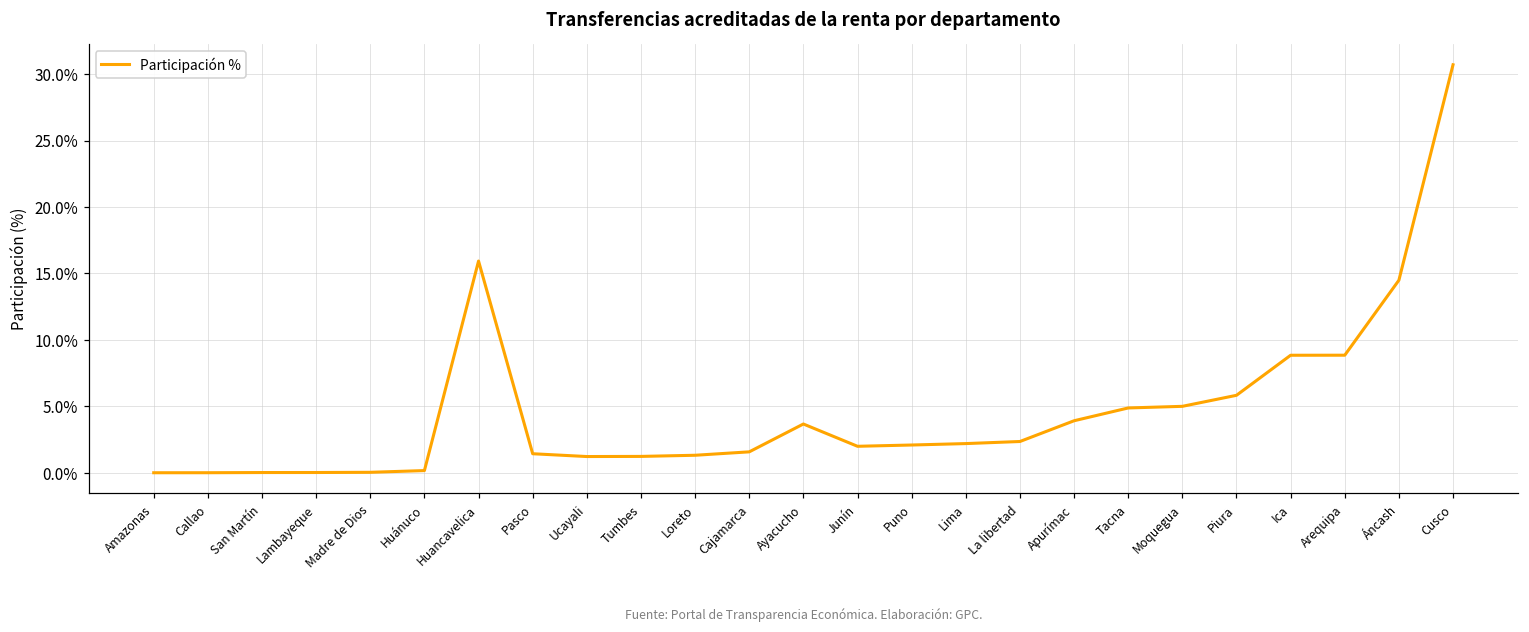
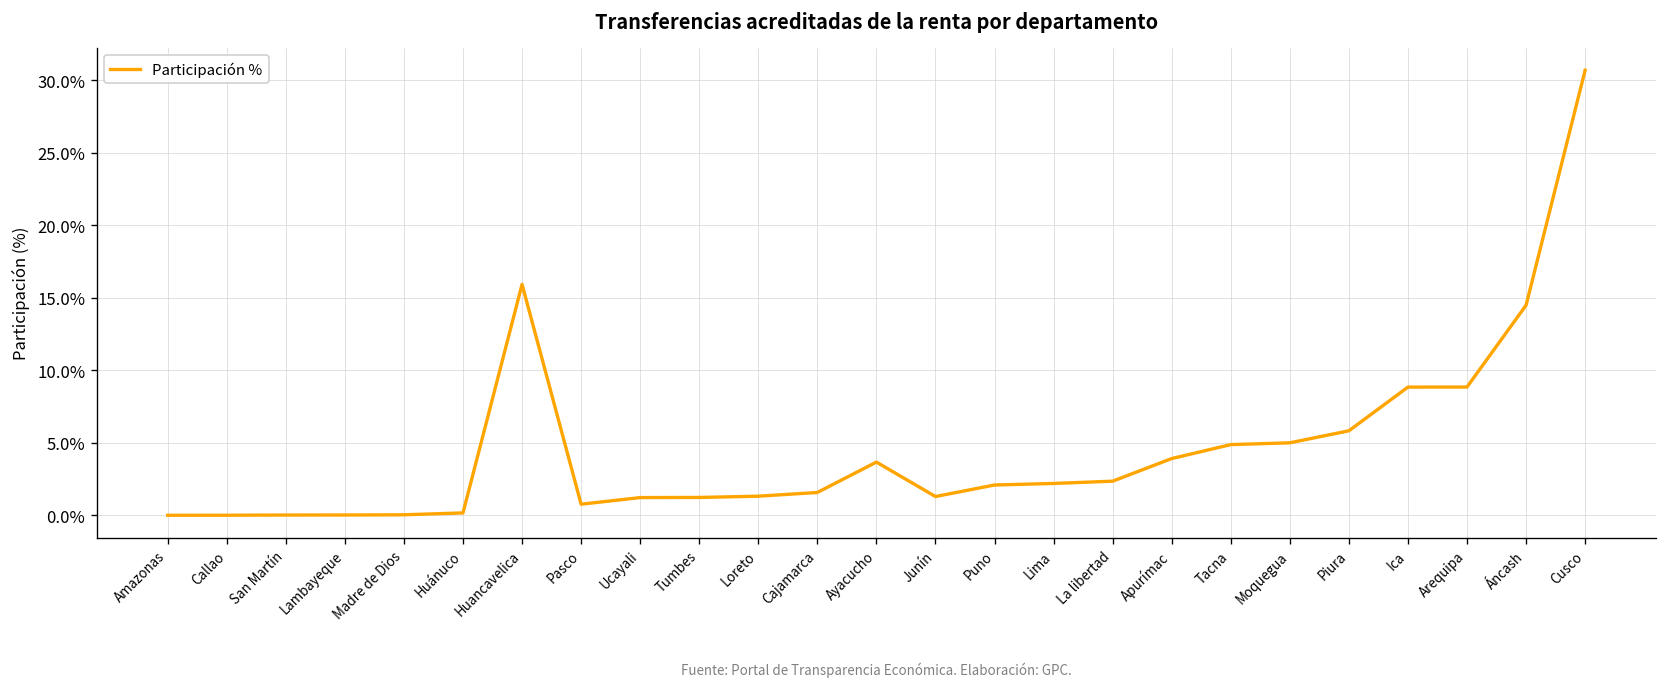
Pasco: 1.4% -> 0.8%
Junín: 2.0% -> 1.3%
